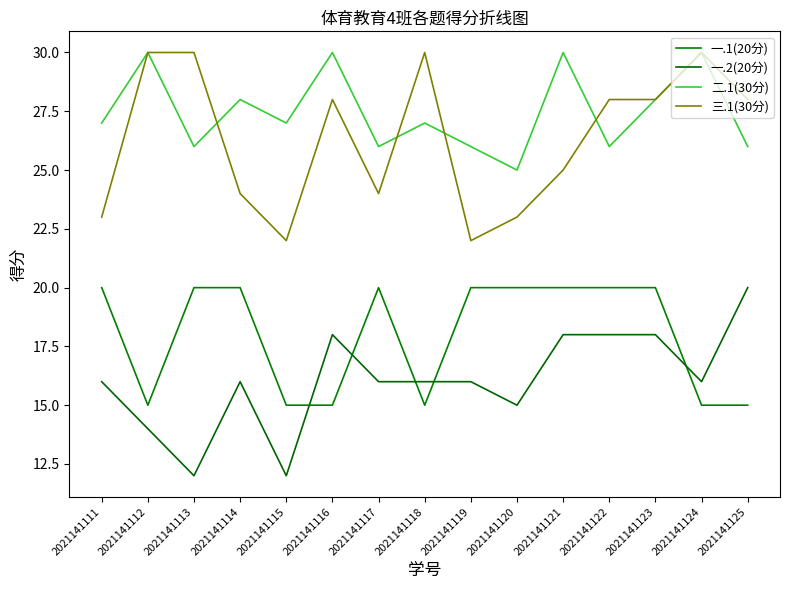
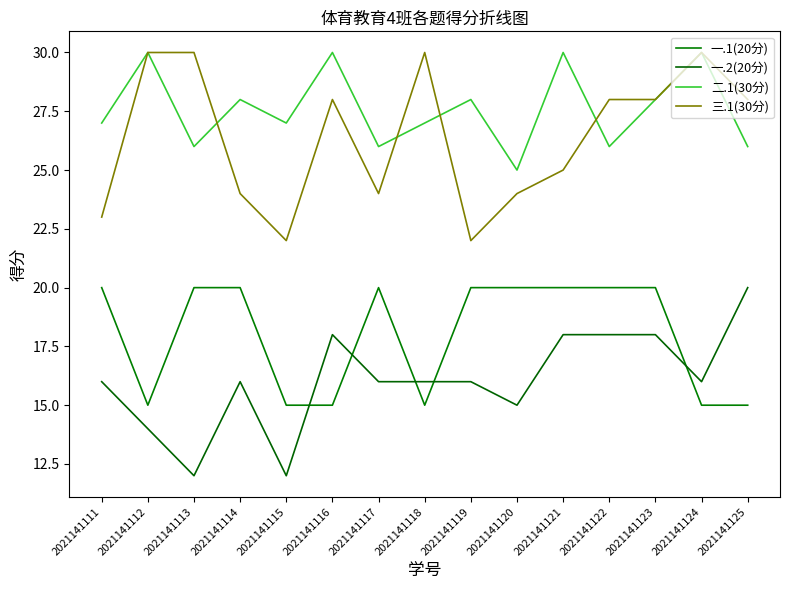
二.1(30分), 2021141119: 26 -> 28
三.1(30分), 2021141120: 23 -> 24
